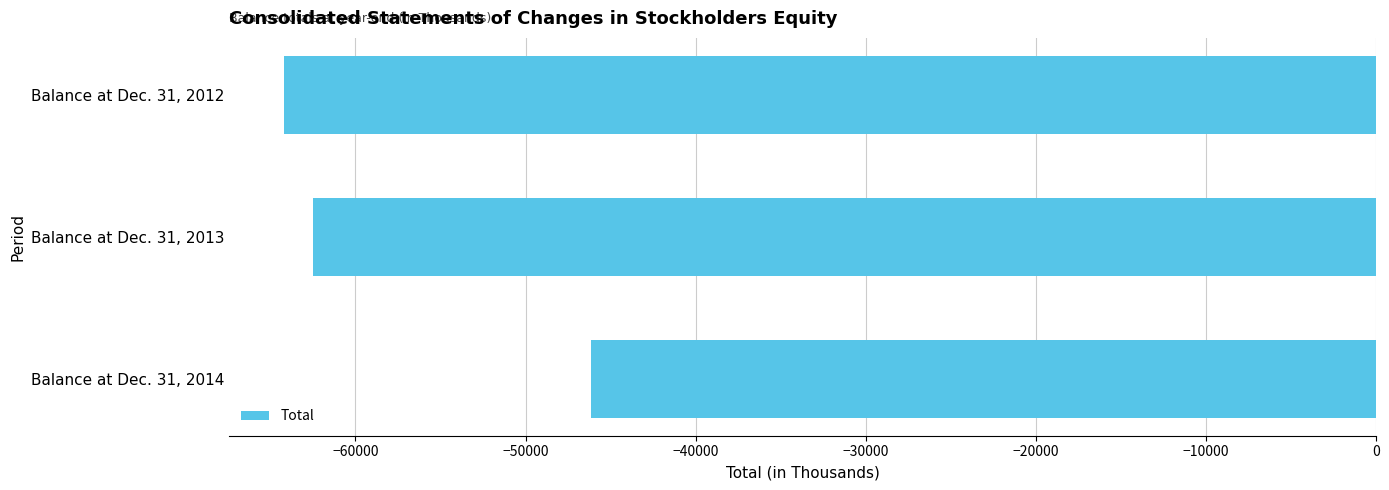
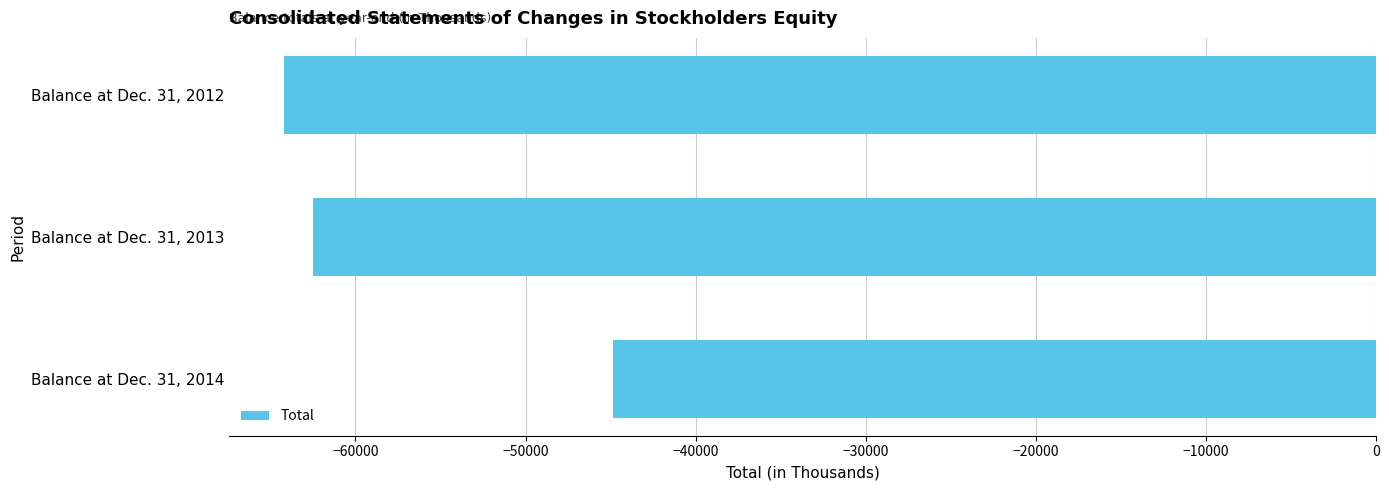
Balance at Dec. 31, 2014: -46200 -> -44800
